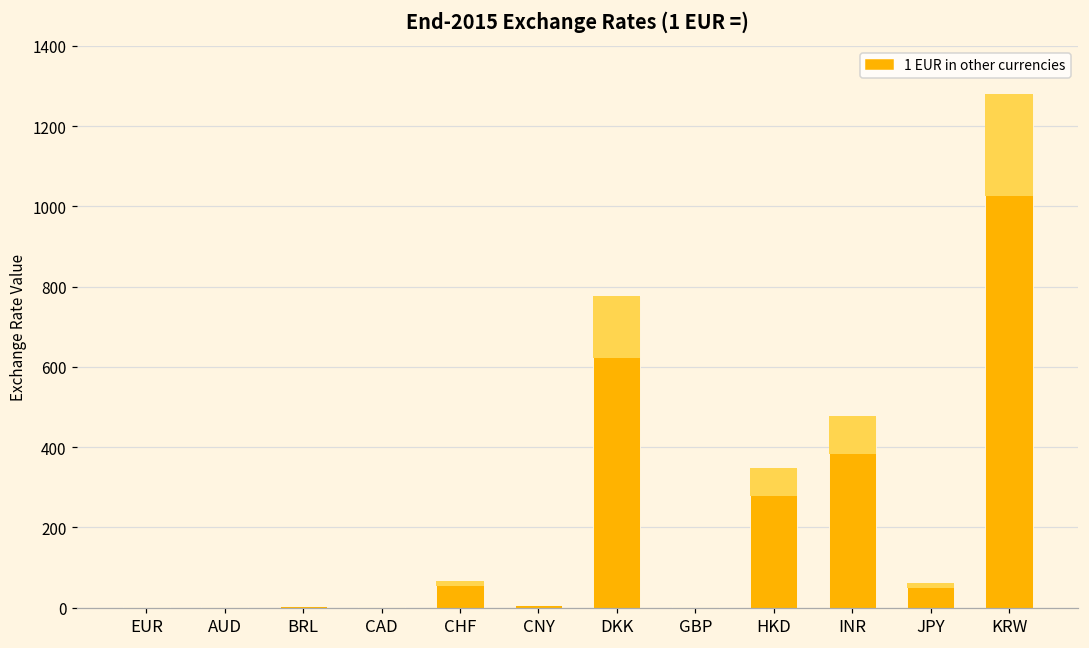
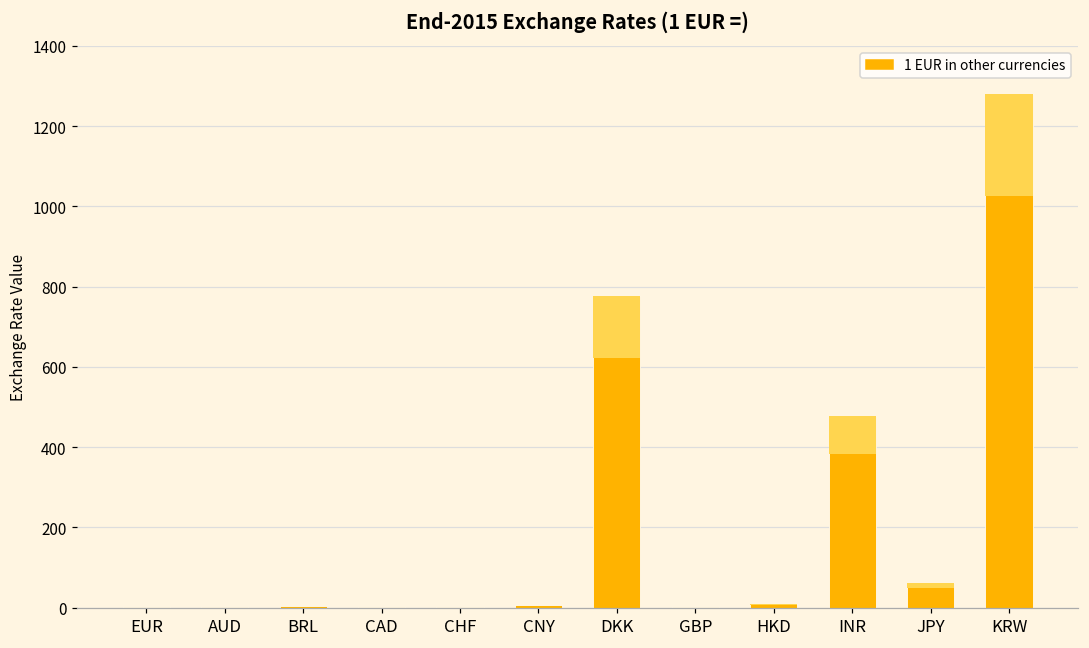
1 EUR in other currencies, CHF: 70 -> 0
1 EUR in other currencies, HKD: 350 -> 10
